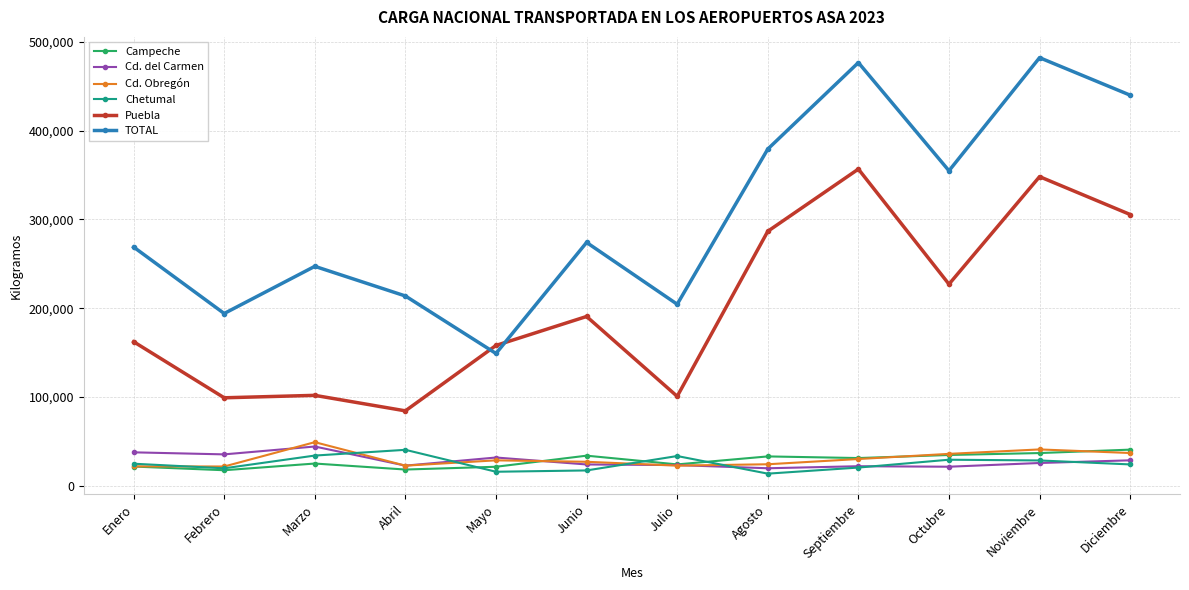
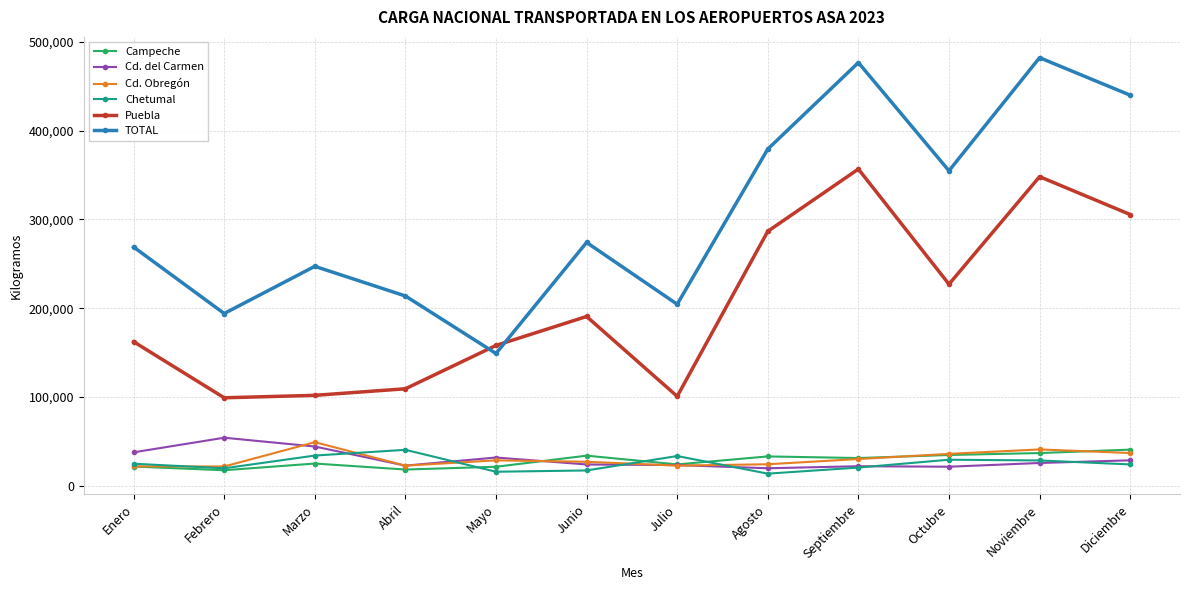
Cd. del Carmen, Febrero: 40,000 -> 50,000
Puebla, Abril: 80,000 -> 110,000
